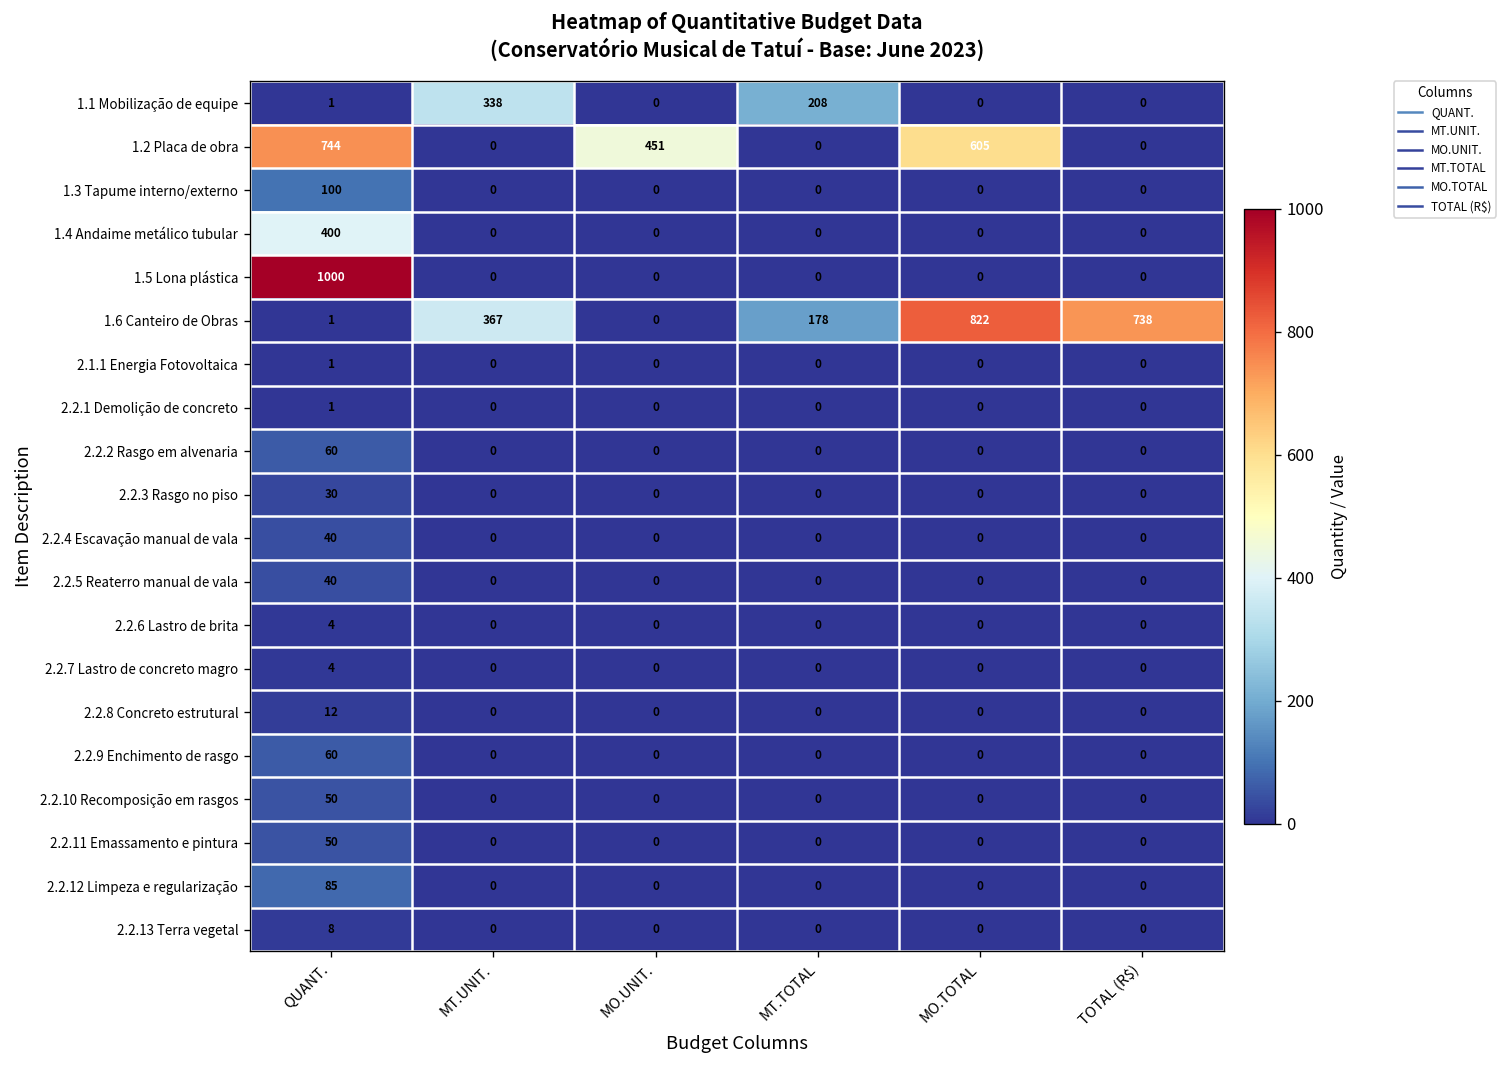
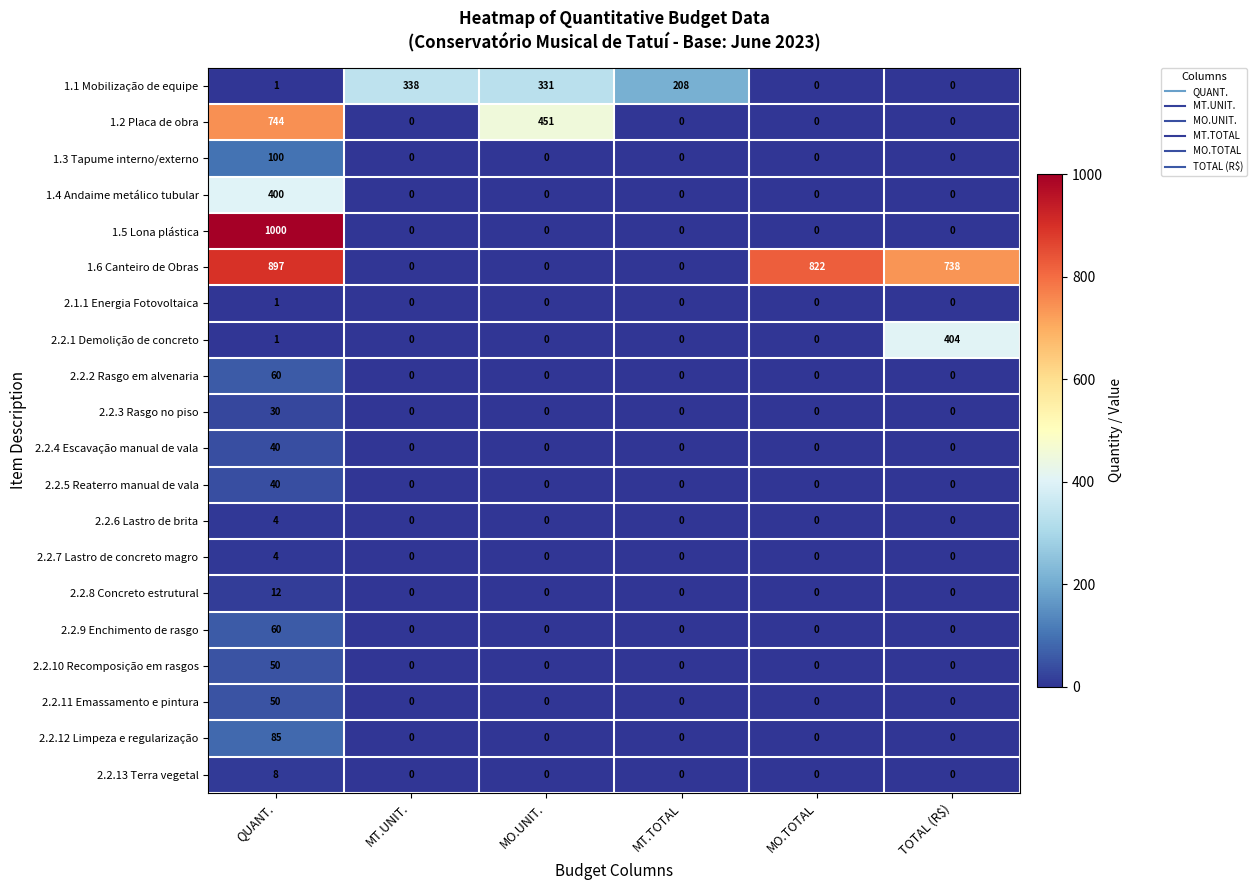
1.1 Mobilização de equipe, MO.UNIT.: 0 -> 331
1.2 Placa de obra, MO.TOTAL: 605 -> 0
1.6 Canteiro de Obras, QUANT.: 1 -> 897
1.6 Canteiro de Obras, MT.UNIT.: 367 -> 0
1.6 Canteiro de Obras, MT.TOTAL: 178 -> 0
2.2.1 Demolição de concreto, TOTAL (R$): 0 -> 404
